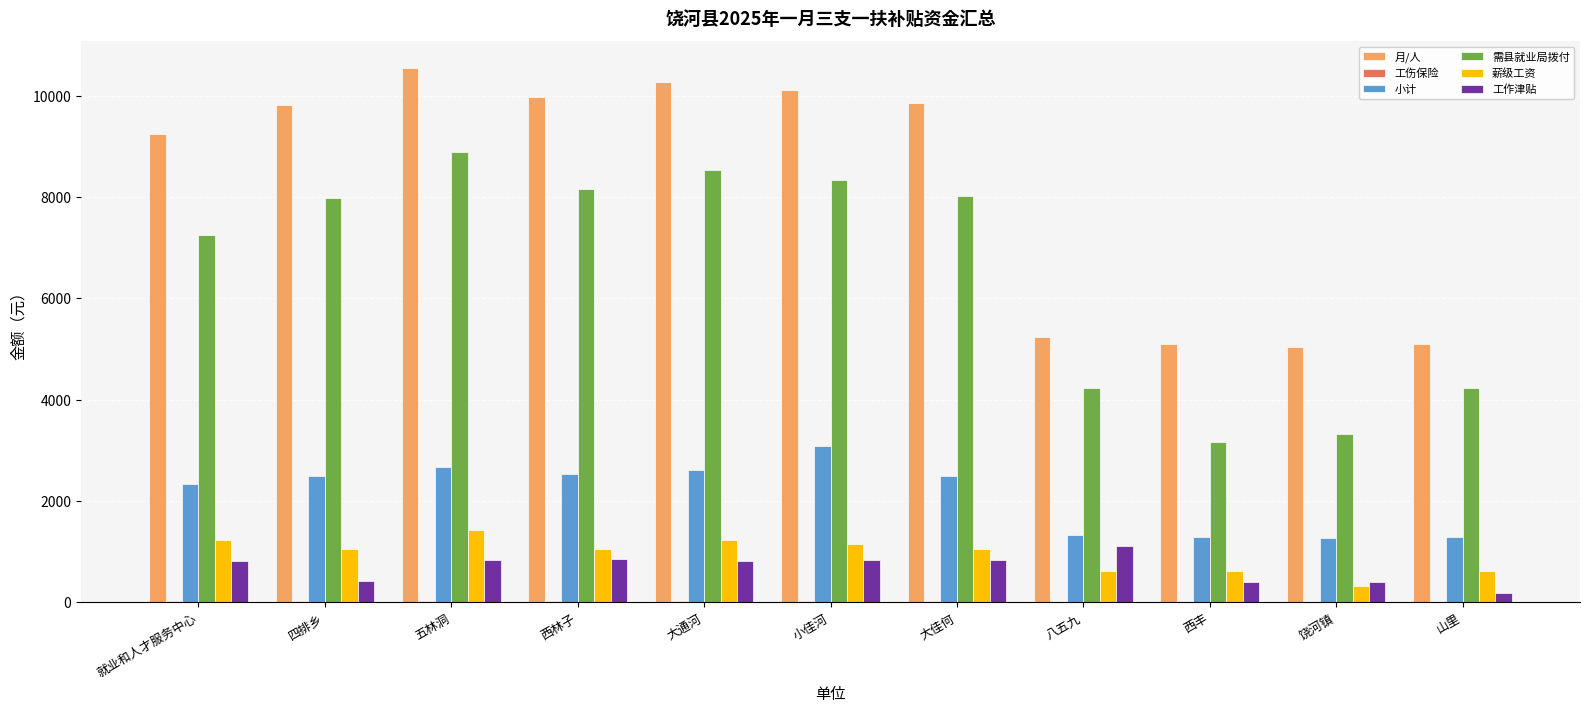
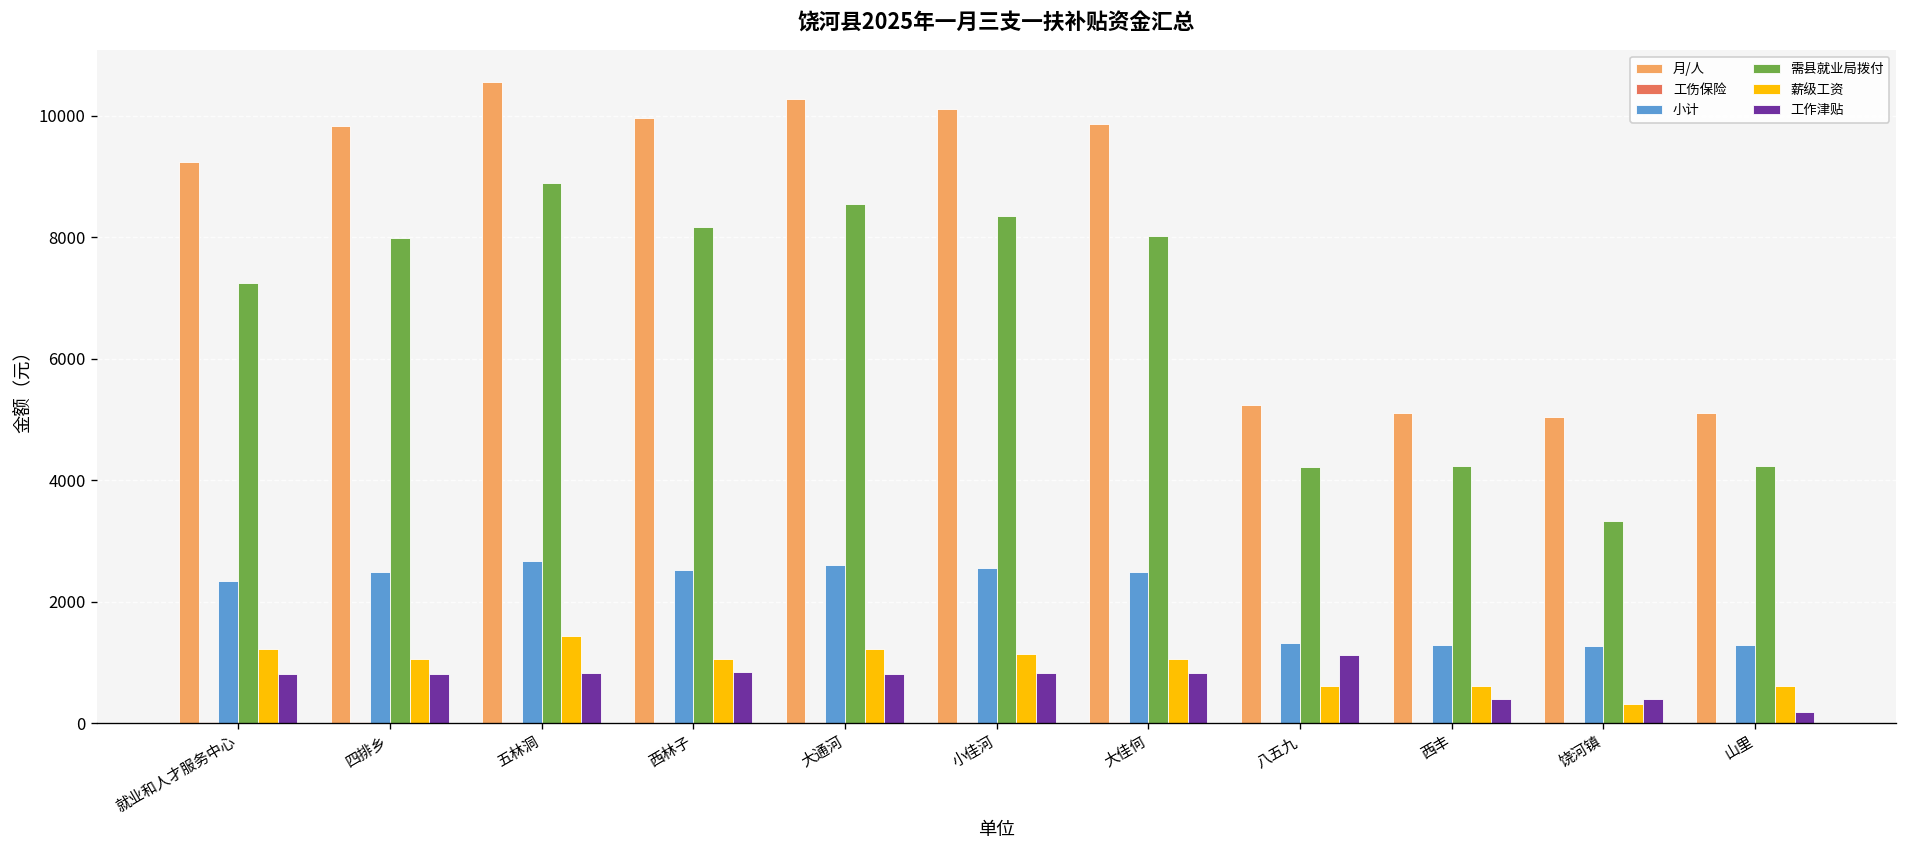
工作津贴, 四排乡: 400 -> 800
小计, 小佳河: 3100 -> 2600
需县就业局拨付, 西丰: 3200 -> 4200
